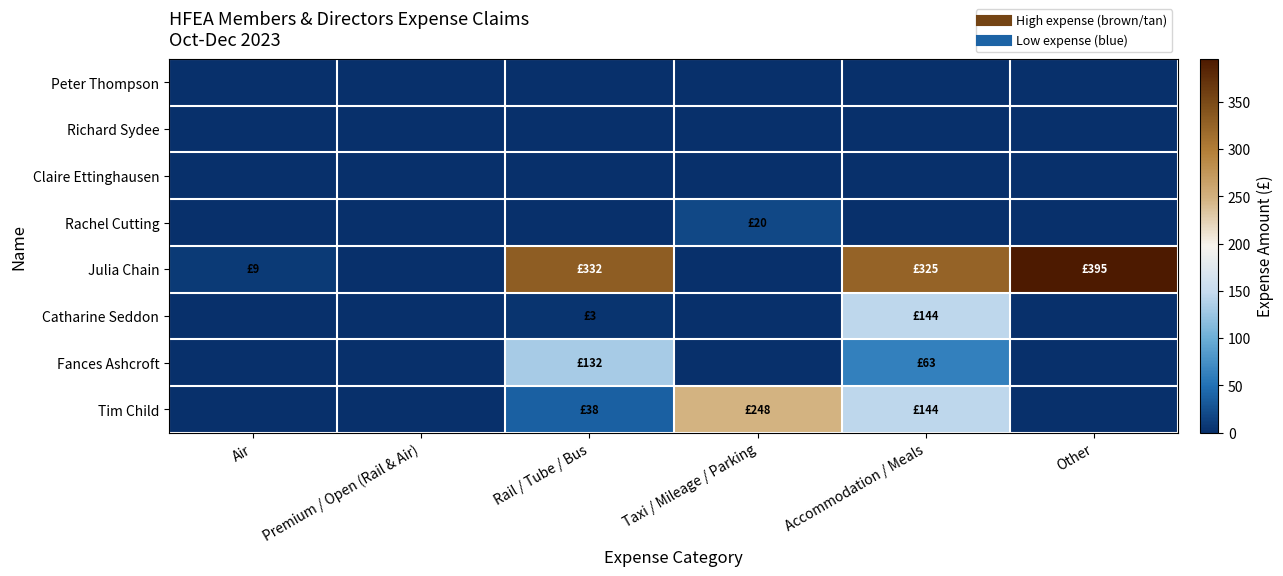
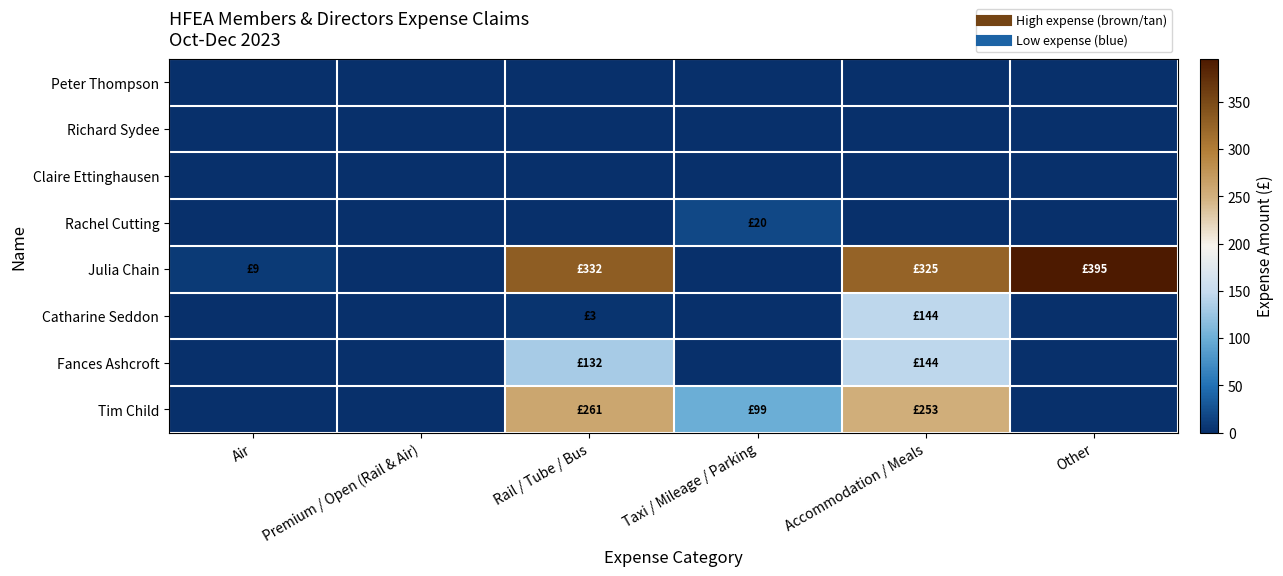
Fances Ashcroft, Accommodation / Meals: £63 -> £144
Tim Child, Rail / Tube / Bus: £38 -> £261
Tim Child, Taxi / Mileage / Parking: £248 -> £99
Tim Child, Accommodation / Meals: £144 -> £253
